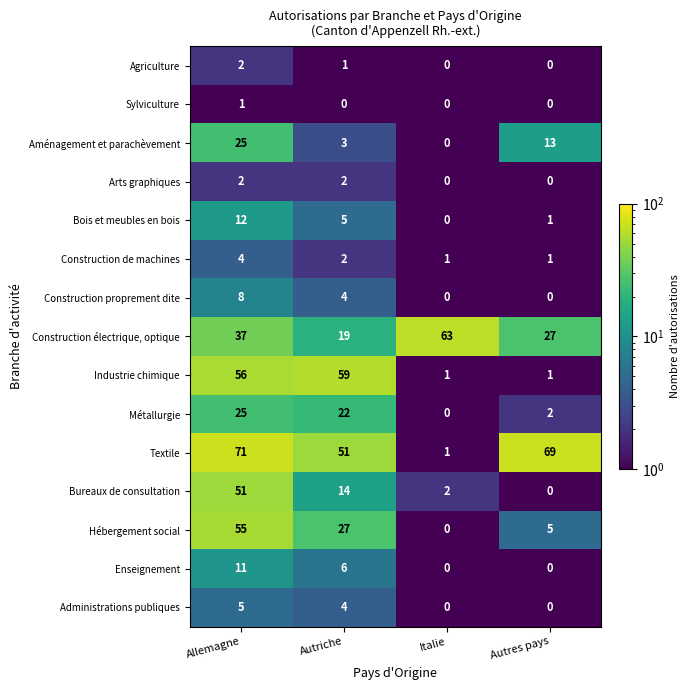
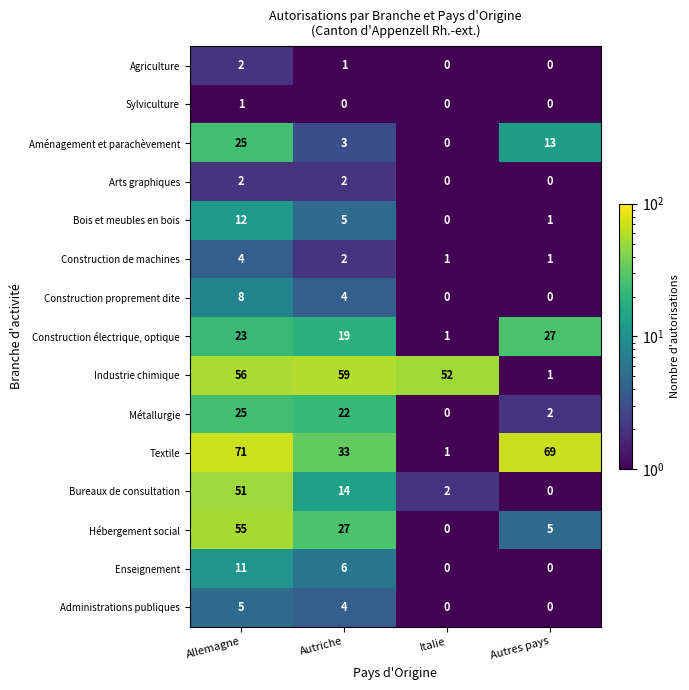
Construction électrique, optique, Allemagne: 37 -> 23
Construction électrique, optique, Italie: 63 -> 1
Industrie chimique, Italie: 1 -> 52
Textile, Autriche: 51 -> 33
